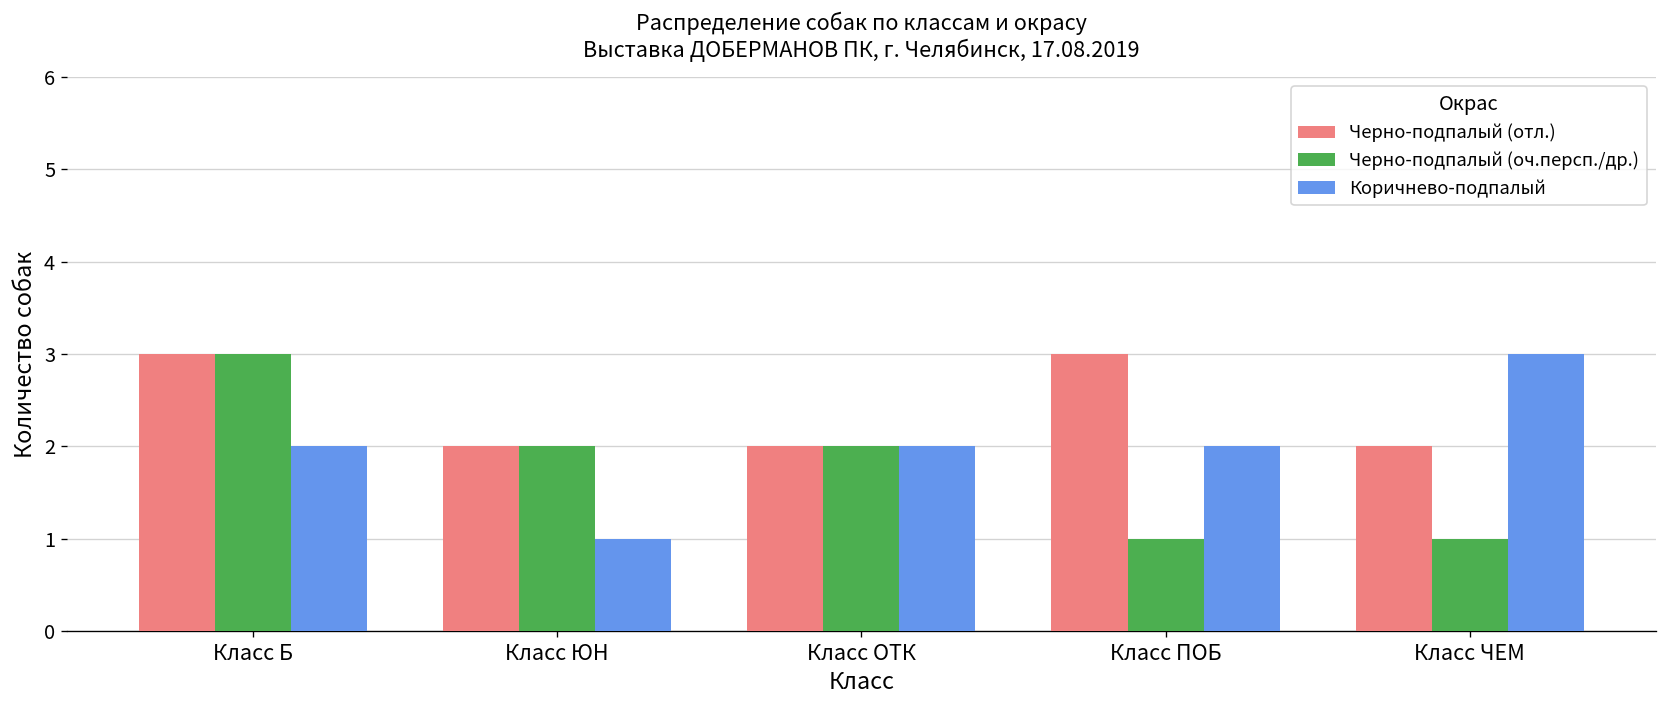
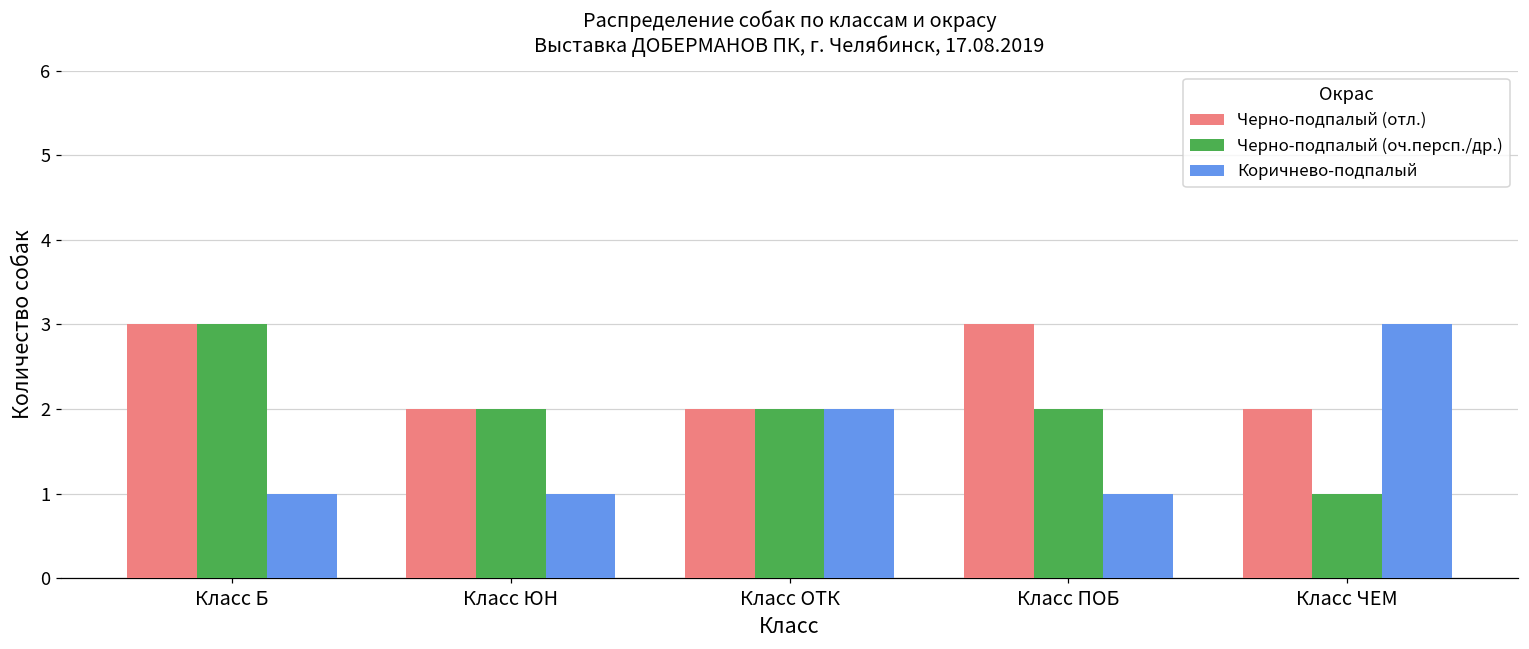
Коричнево-подпалый, Класс Б: 2 -> 1
Черно-подпалый (оч.персп./др.), Класс ПОБ: 1 -> 2
Коричнево-подпалый, Класс ПОБ: 2 -> 1
